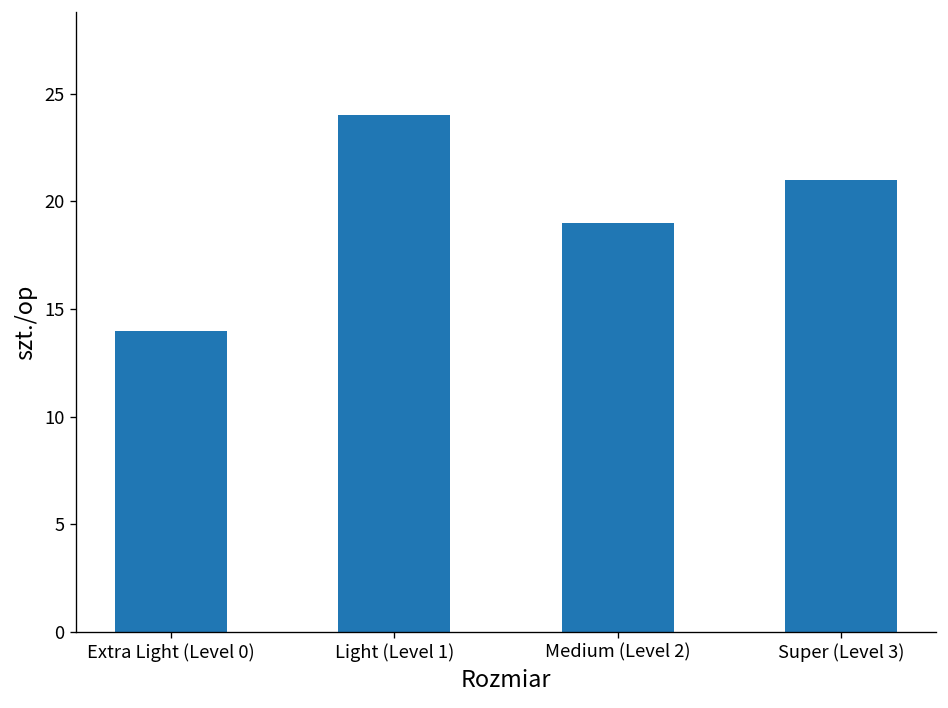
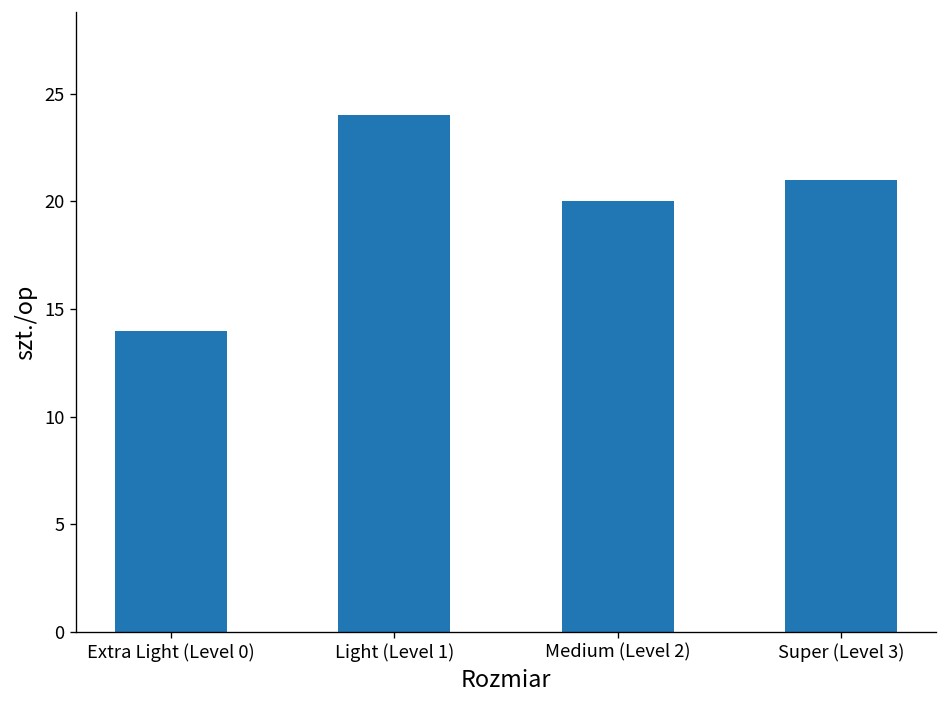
Medium (Level 2): 19 -> 20
